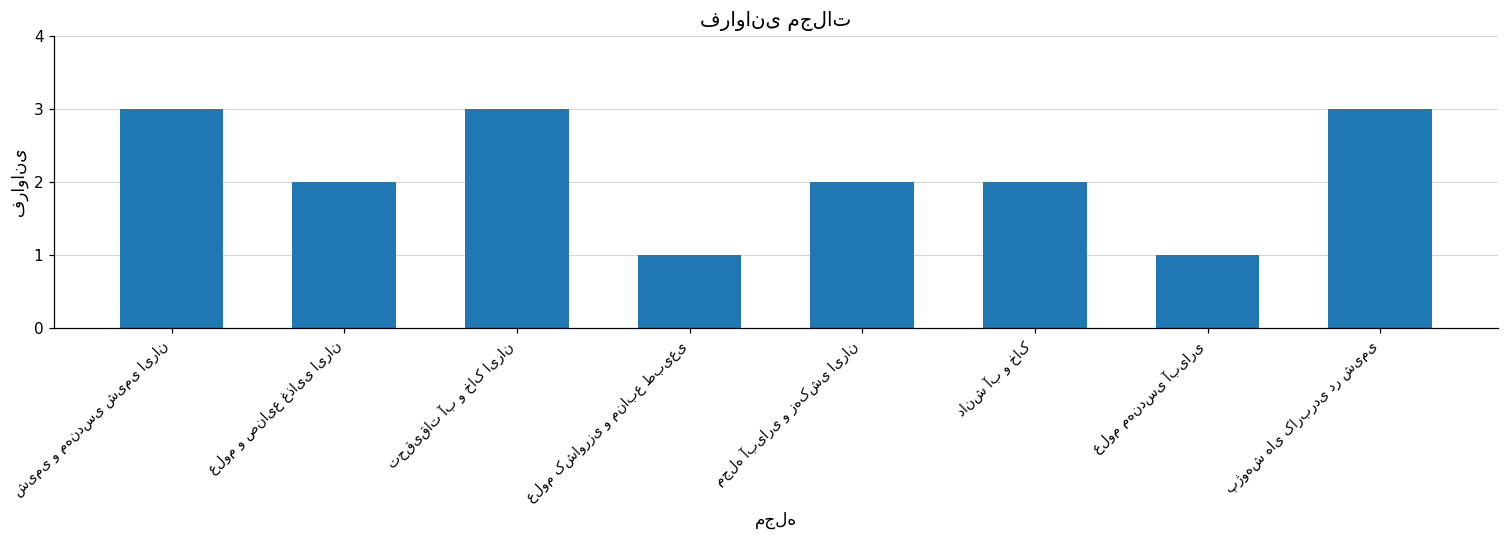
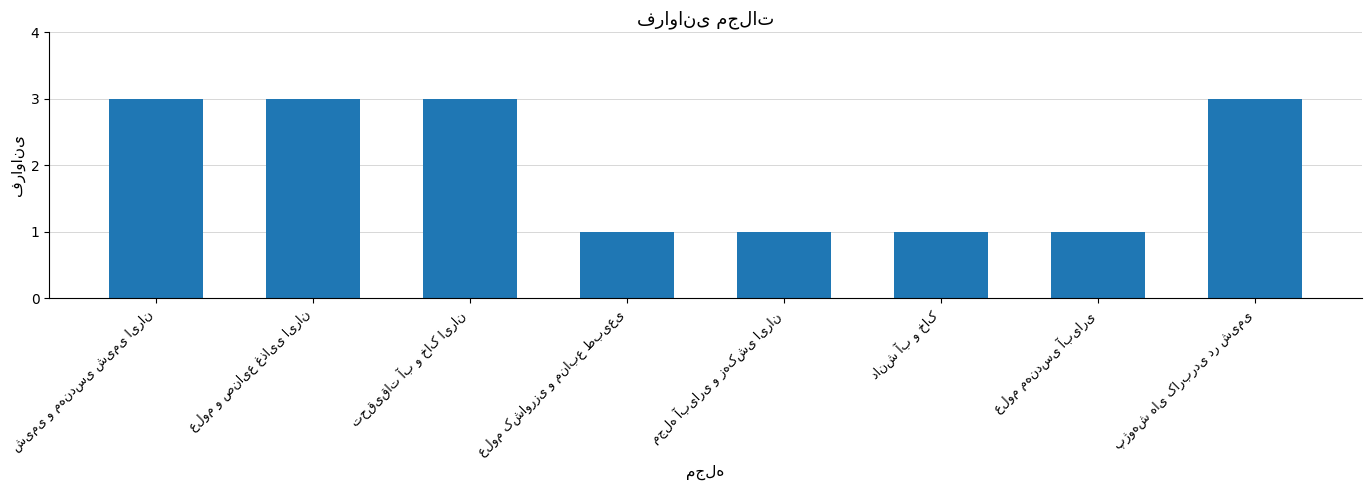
علوم و صنایع غذایی ایران: 2 -> 3
مجله آبیاری و زهکشی ایران: 2 -> 1
دانش آب و خاک: 2 -> 1
